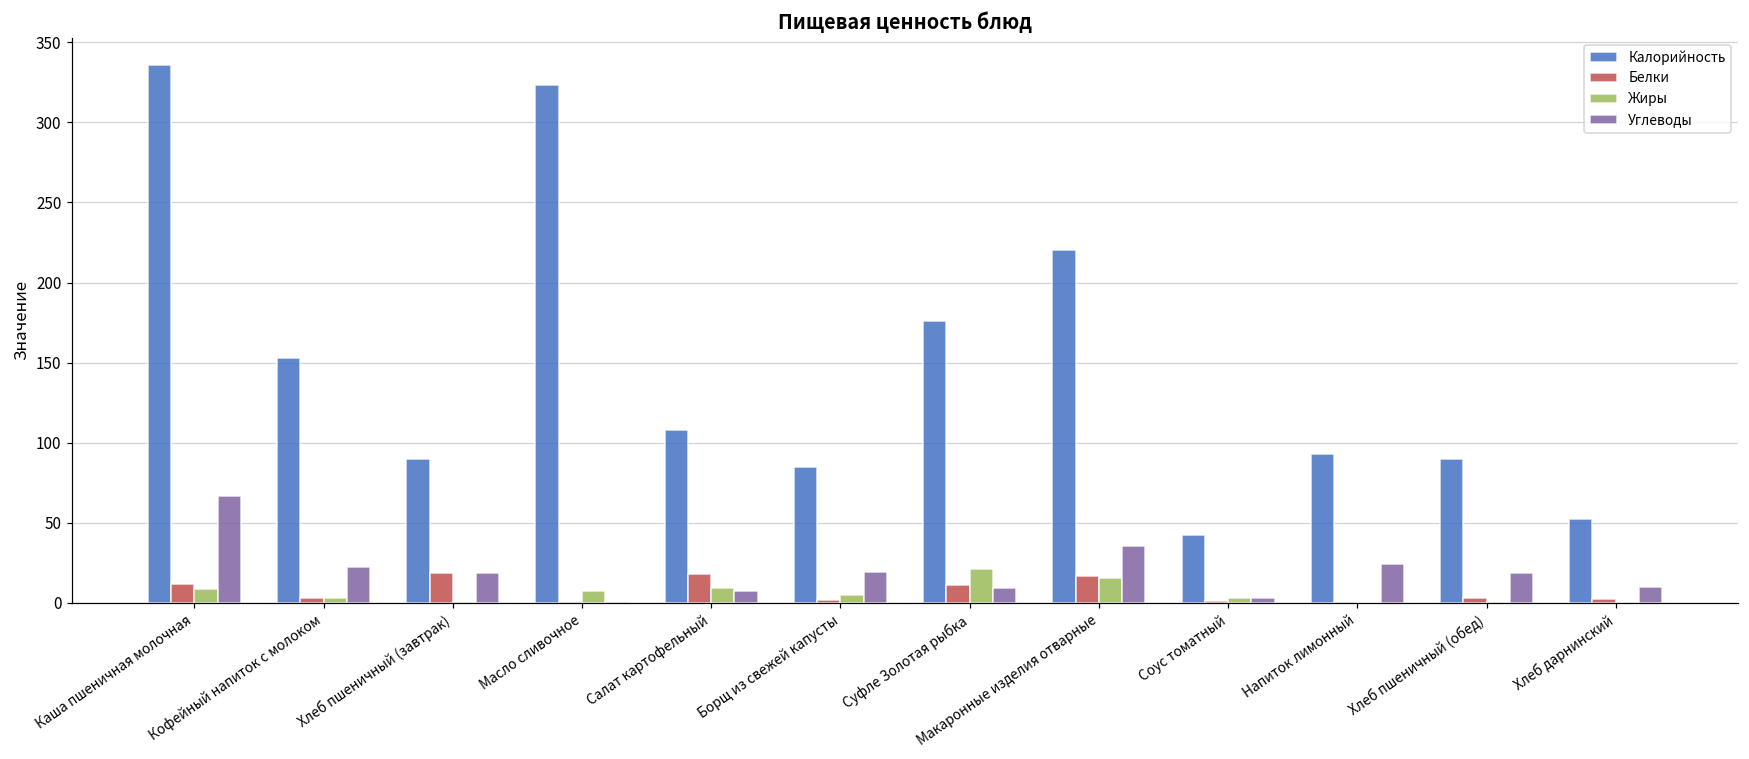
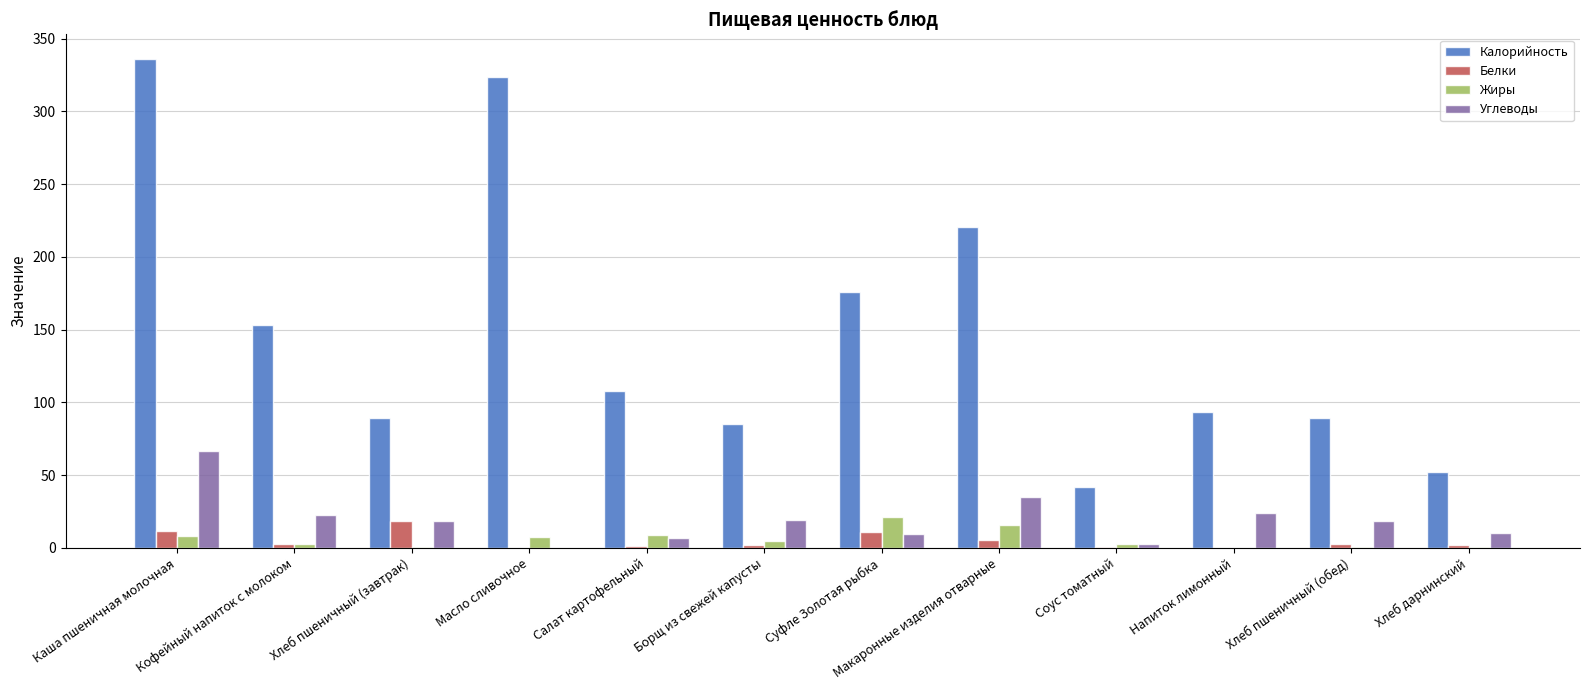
Белки, Салат картофельный: 18 -> 1
Белки, Макаронные изделия отварные: 17 -> 5
